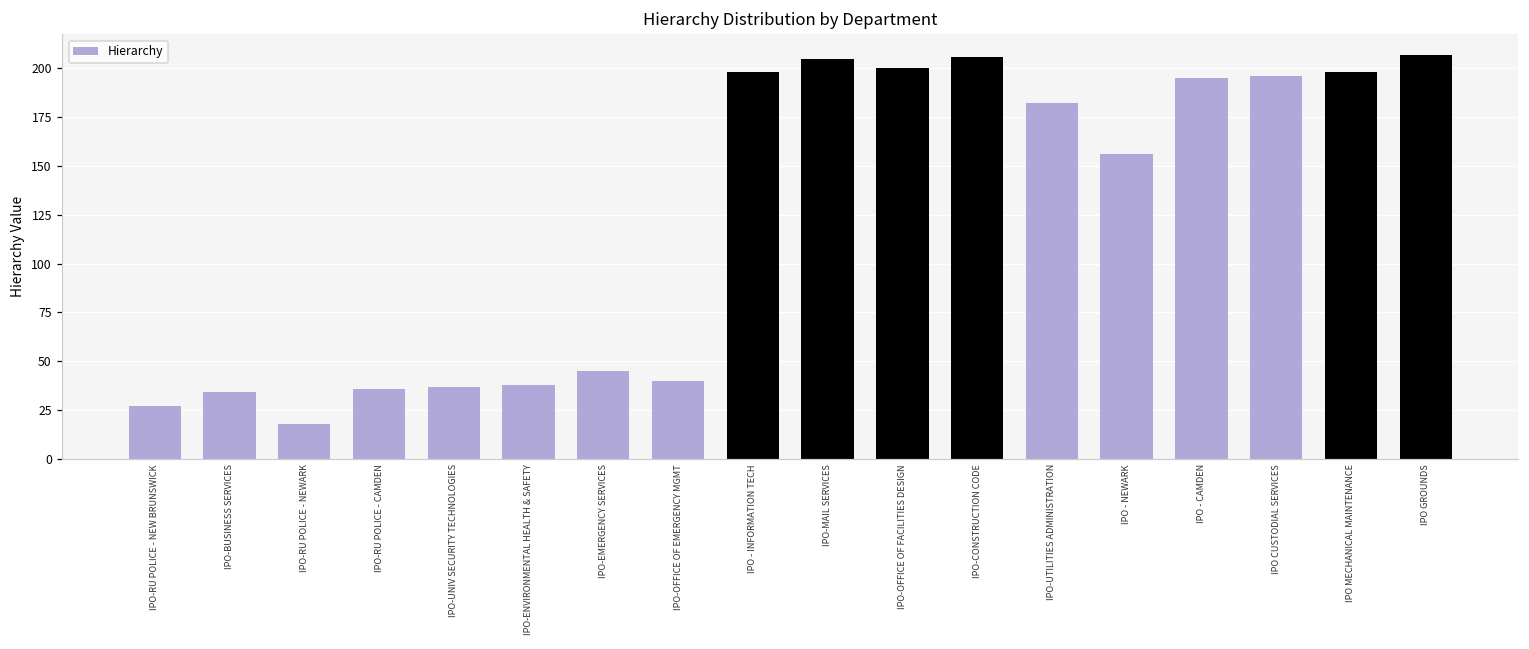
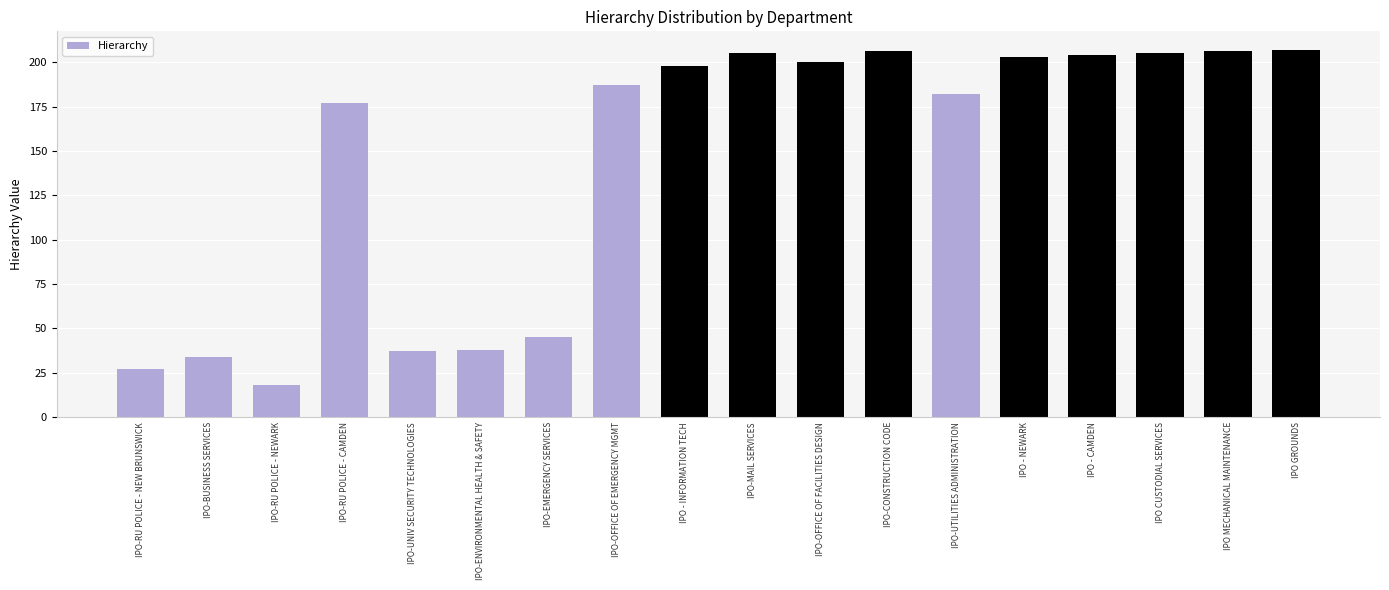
IPO-RU POLICE - CAMDEN: 36 -> 177
IPO-OFFICE OF EMERGENCY MGMT: 40 -> 187
IPO - NEWARK: 156 -> 203
IPO - CAMDEN: 195 -> 204
IPO CUSTODIAL SERVICES: 196 -> 205
IPO MECHANICAL MAINTENANCE: 198 -> 206
